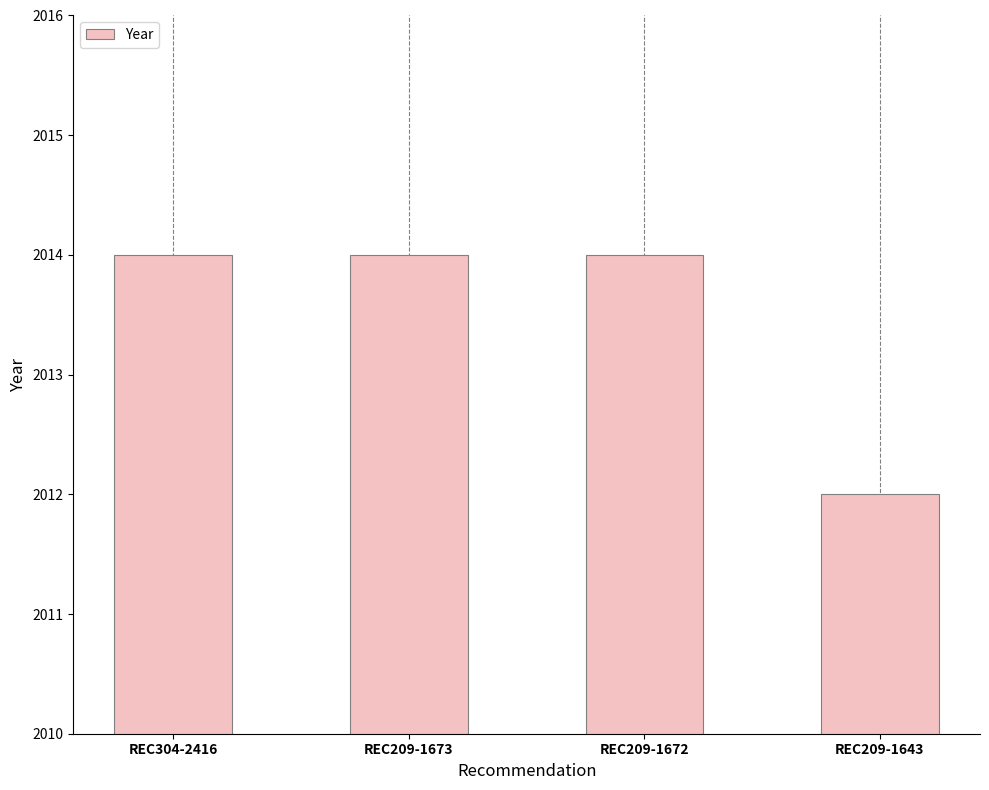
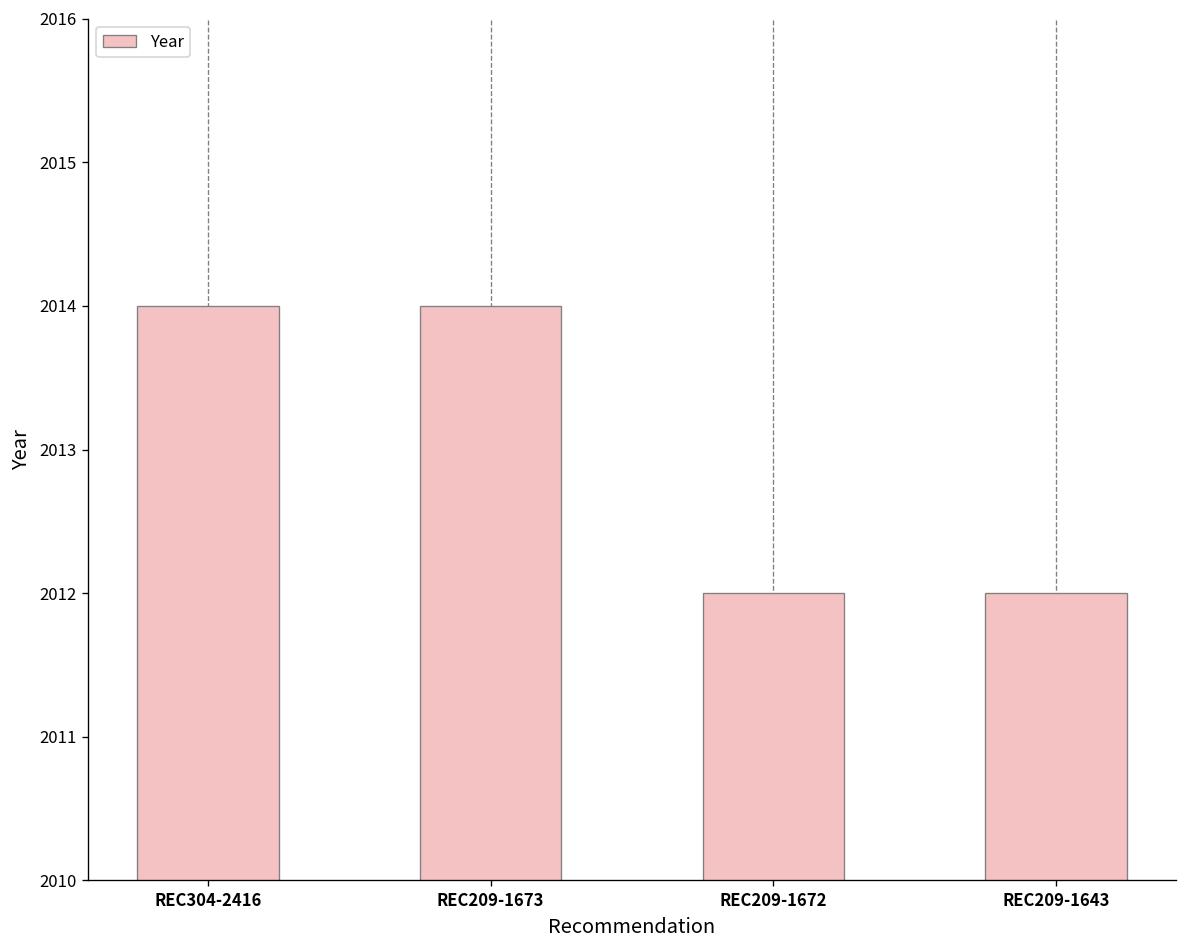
REC209-1672: 2014 -> 2012
